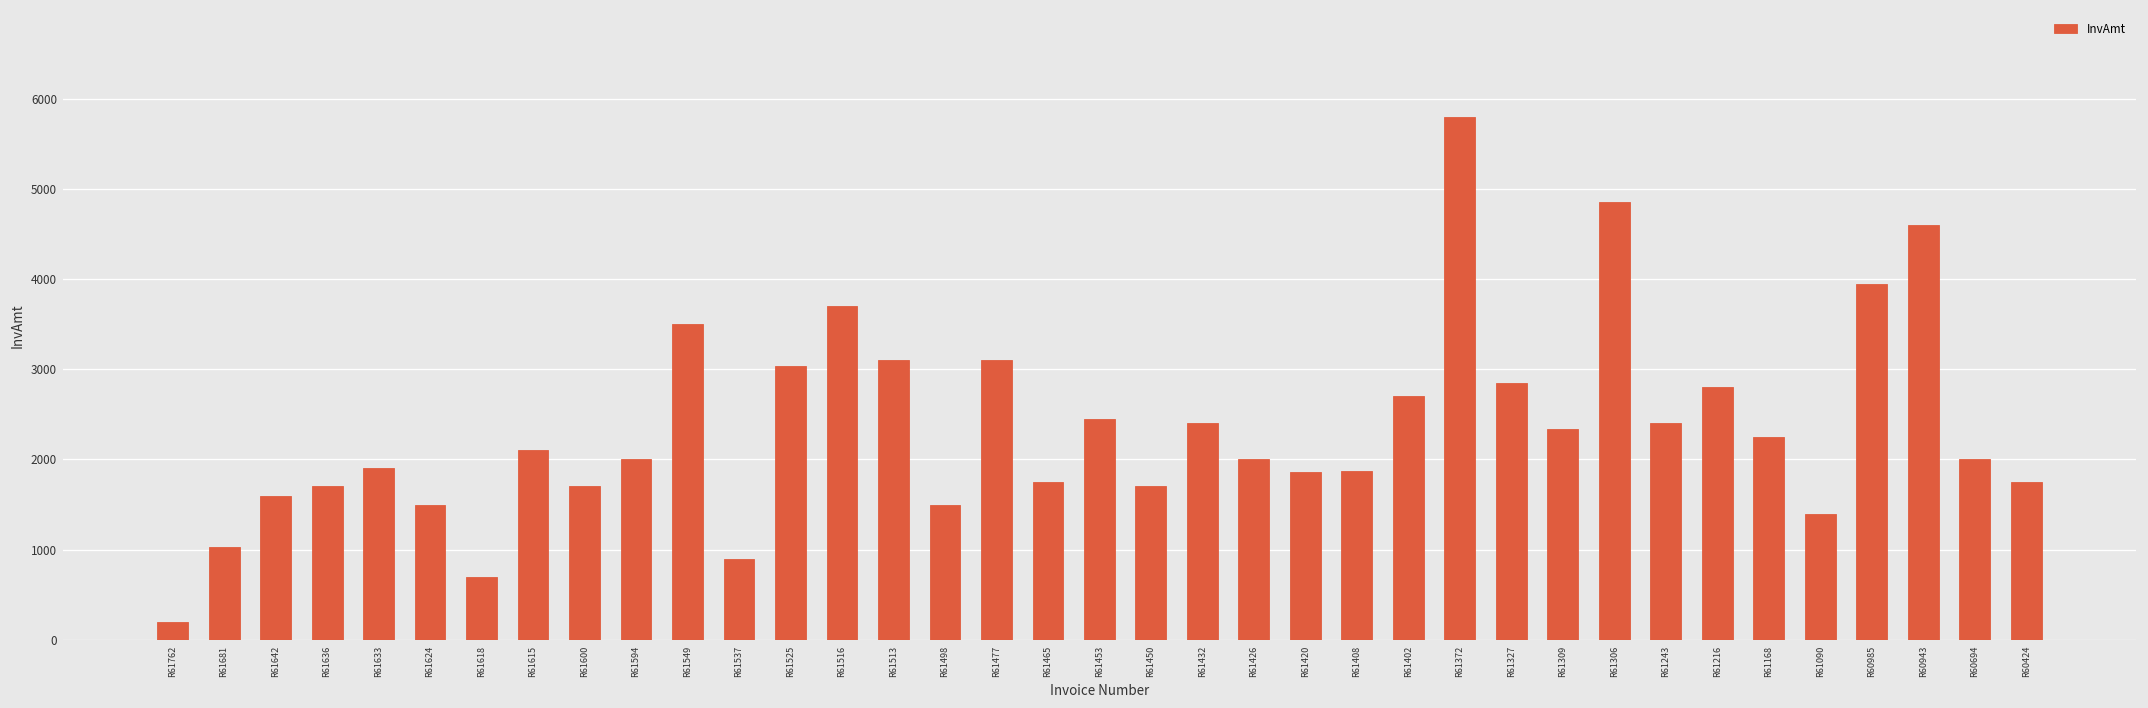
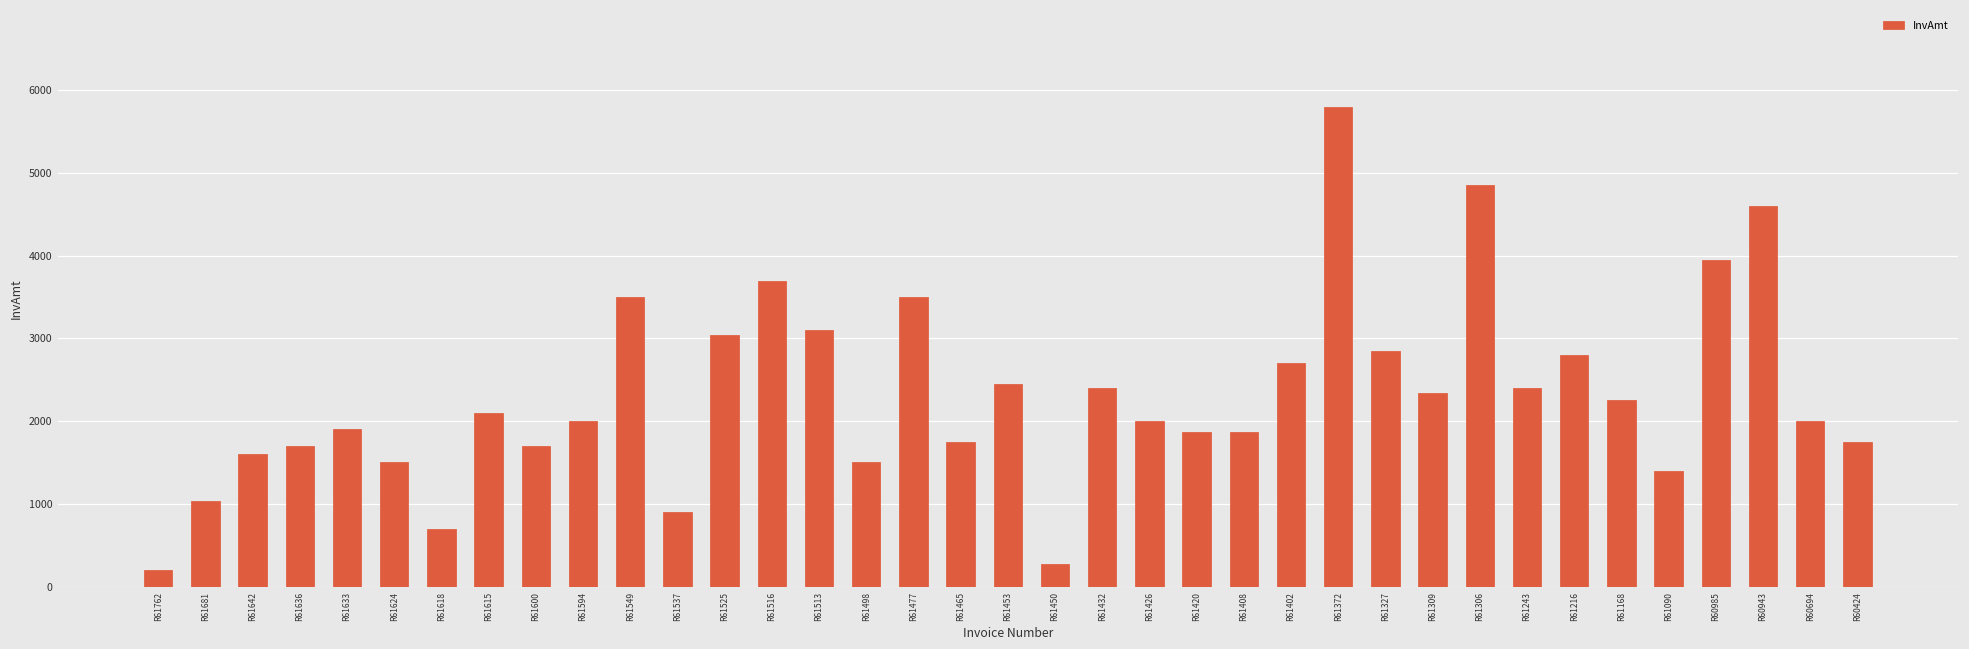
R61477: 3100 -> 3500
R61450: 1700 -> 300
